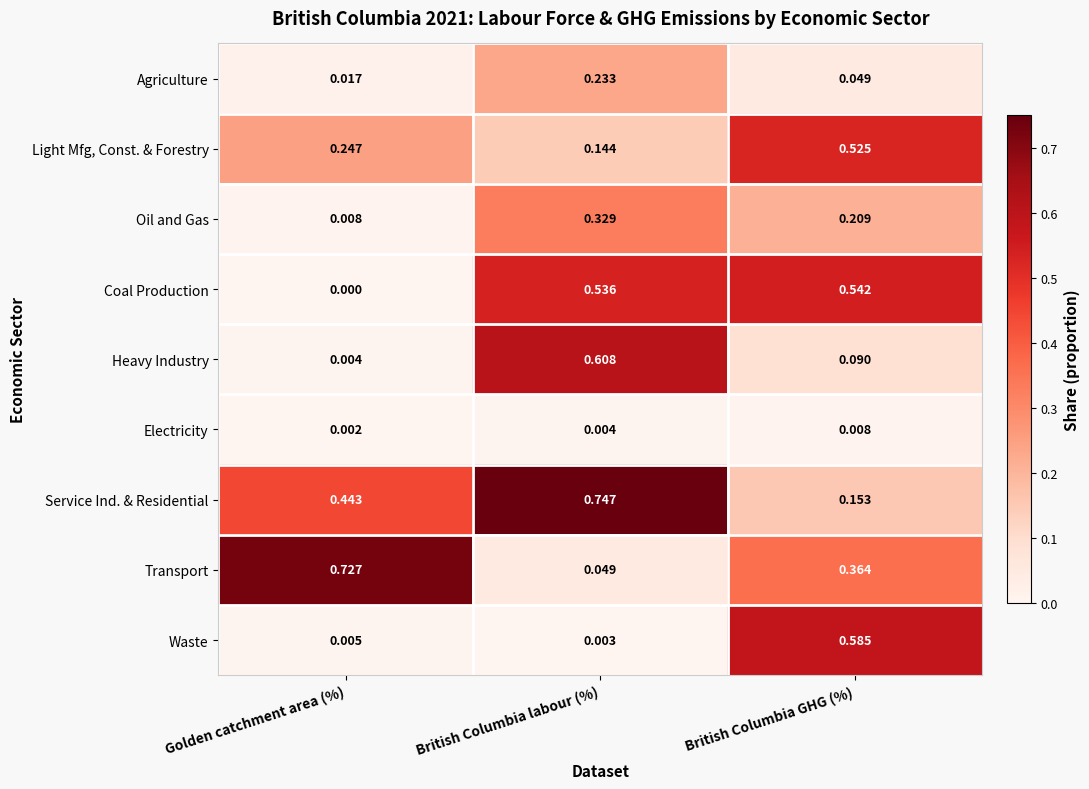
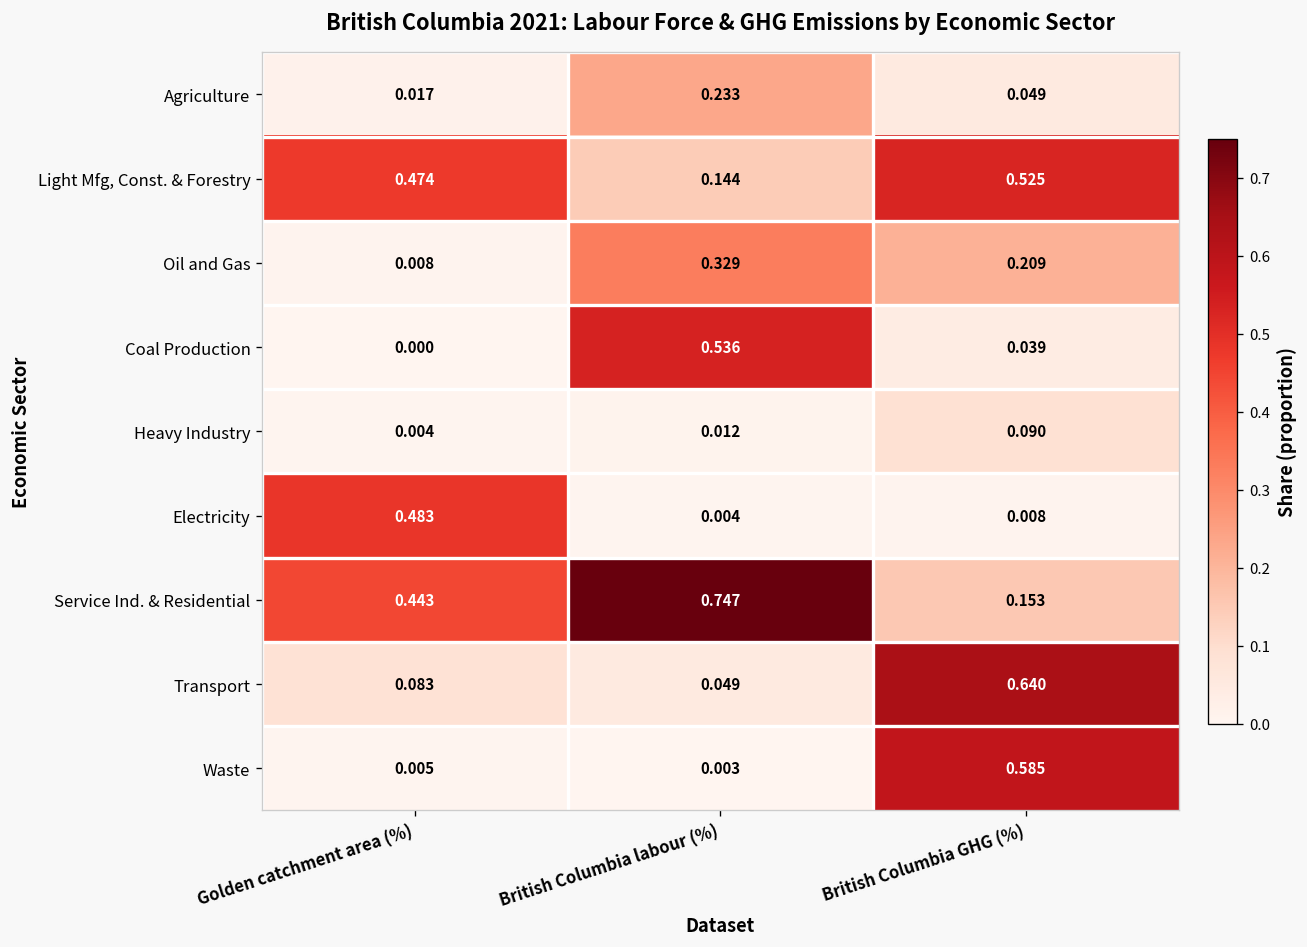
Light Mfg, Const. & Forestry, Golden catchment area (%): 0.247 -> 0.474
Coal Production, British Columbia GHG (%): 0.542 -> 0.039
Heavy Industry, British Columbia labour (%): 0.608 -> 0.012
Electricity, Golden catchment area (%): 0.002 -> 0.483
Transport, Golden catchment area (%): 0.727 -> 0.083
Transport, British Columbia GHG (%): 0.364 -> 0.640
